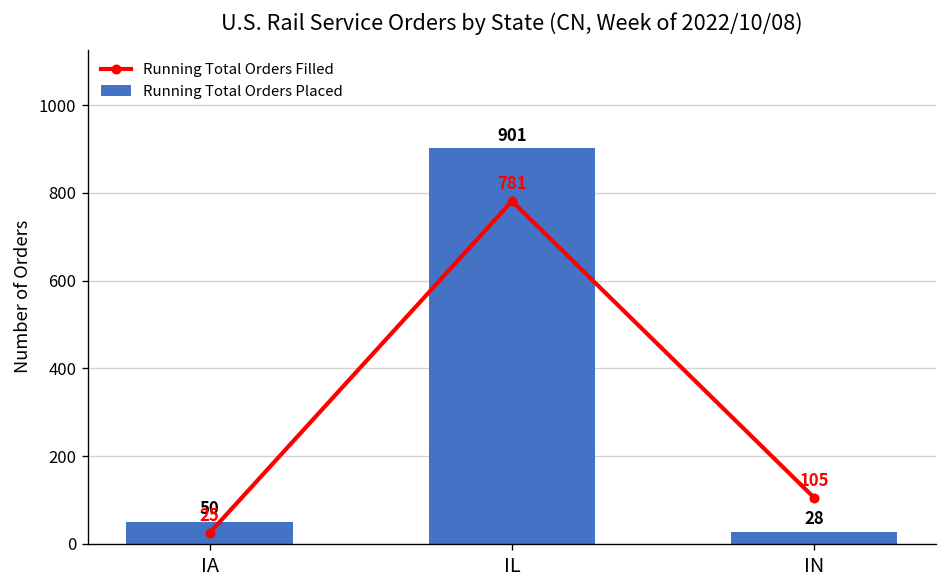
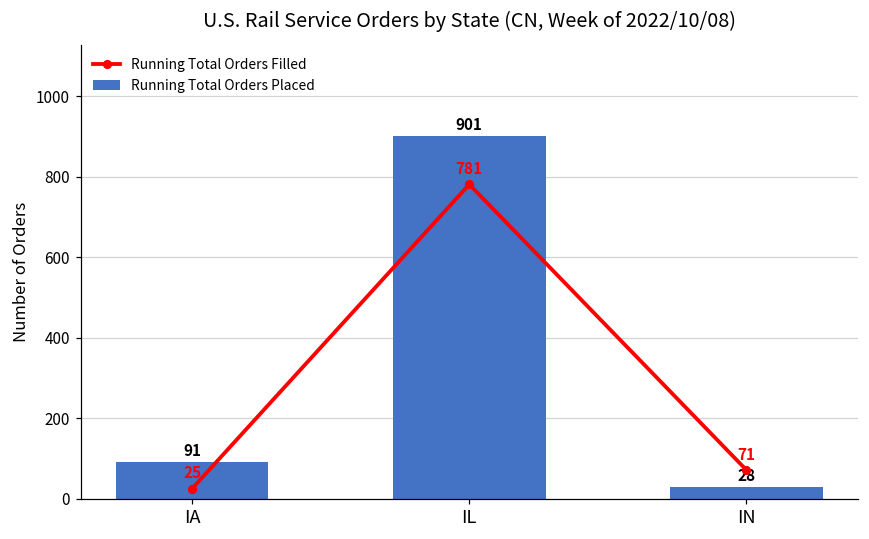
Running Total Orders Placed, IA: 50 -> 91
Running Total Orders Filled, IN: 105 -> 71
